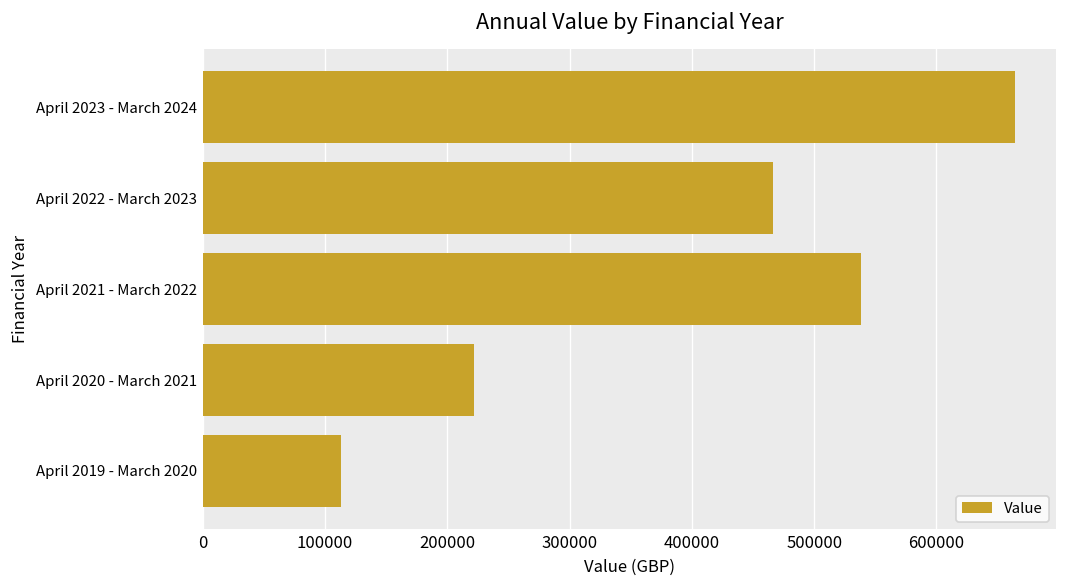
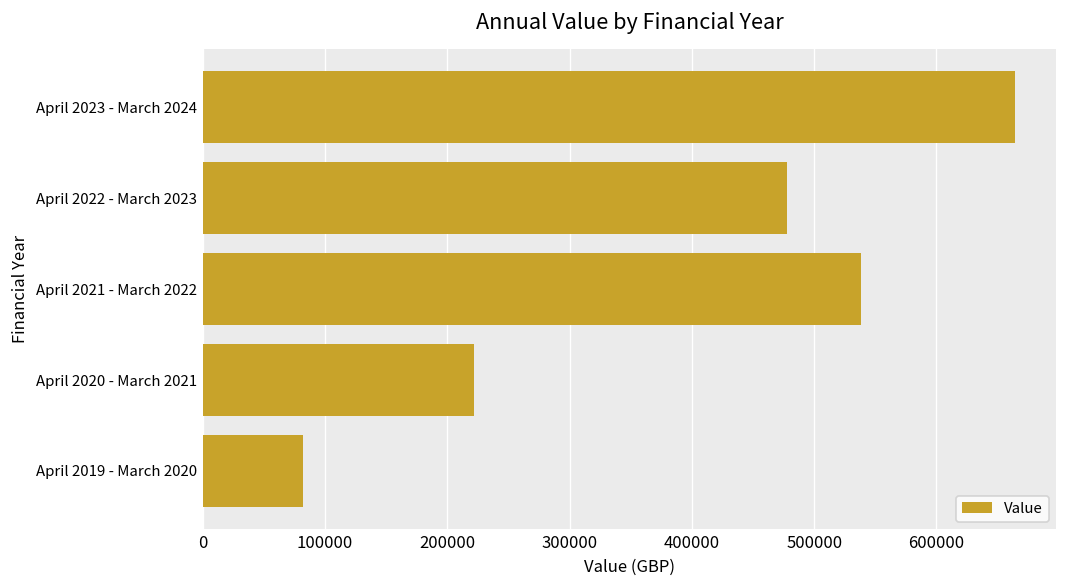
April 2022 - March 2023: 467000 -> 478000
April 2019 - March 2020: 113000 -> 82000
